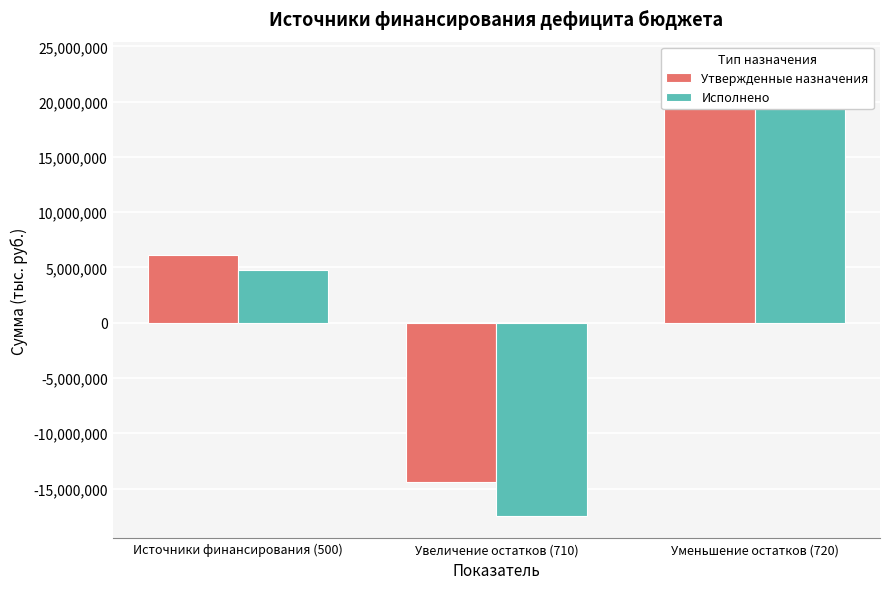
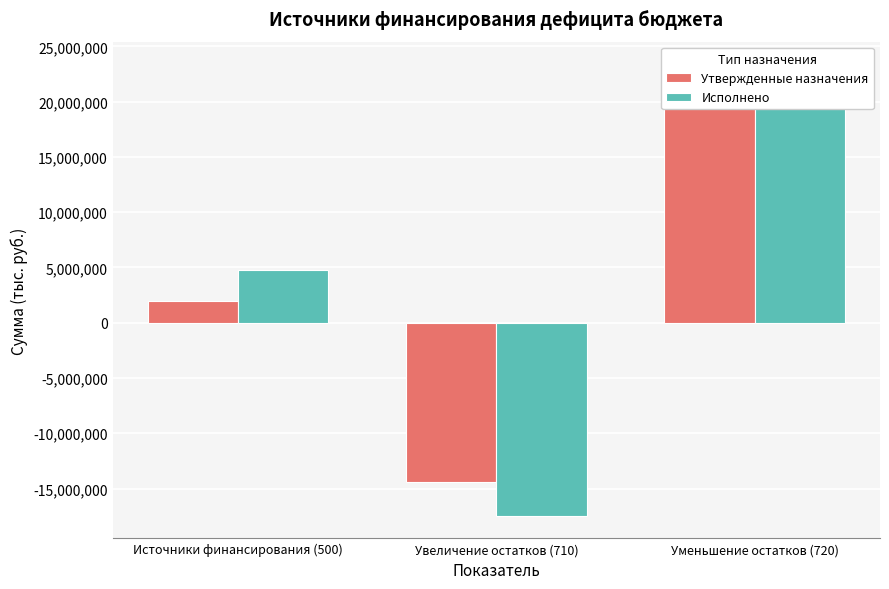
Утвержденные назначения, Источники финансирования (500): 6,200,000 -> 1,900,000
